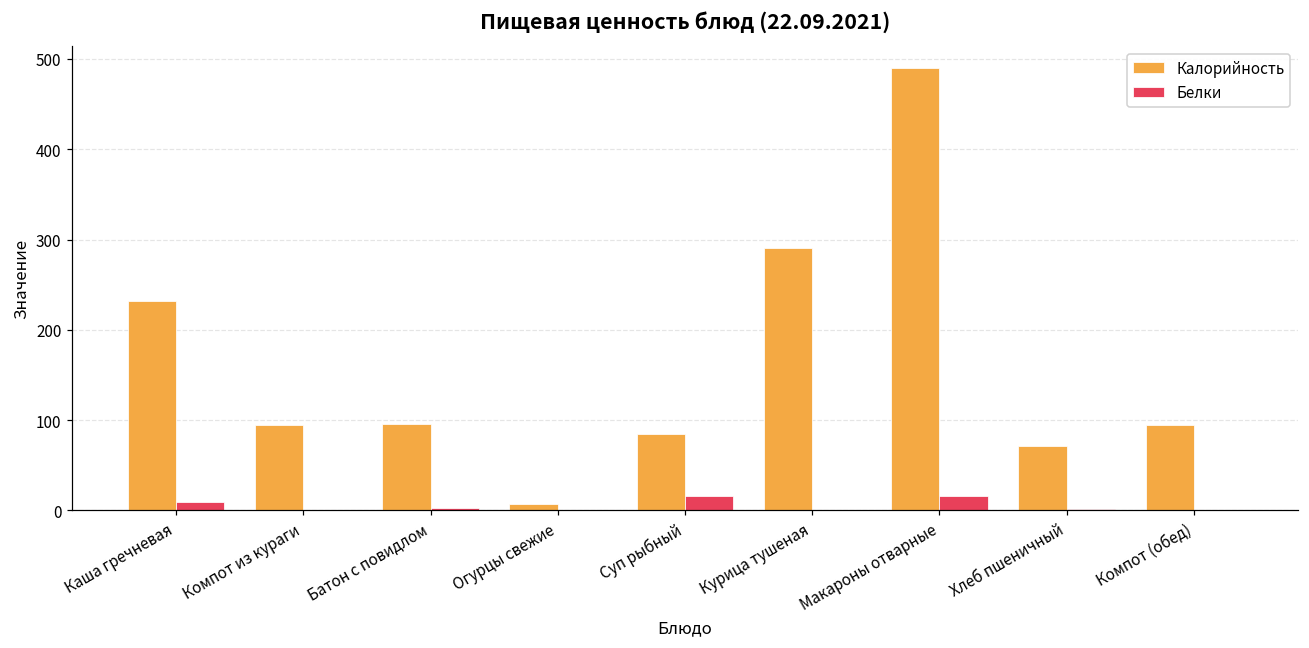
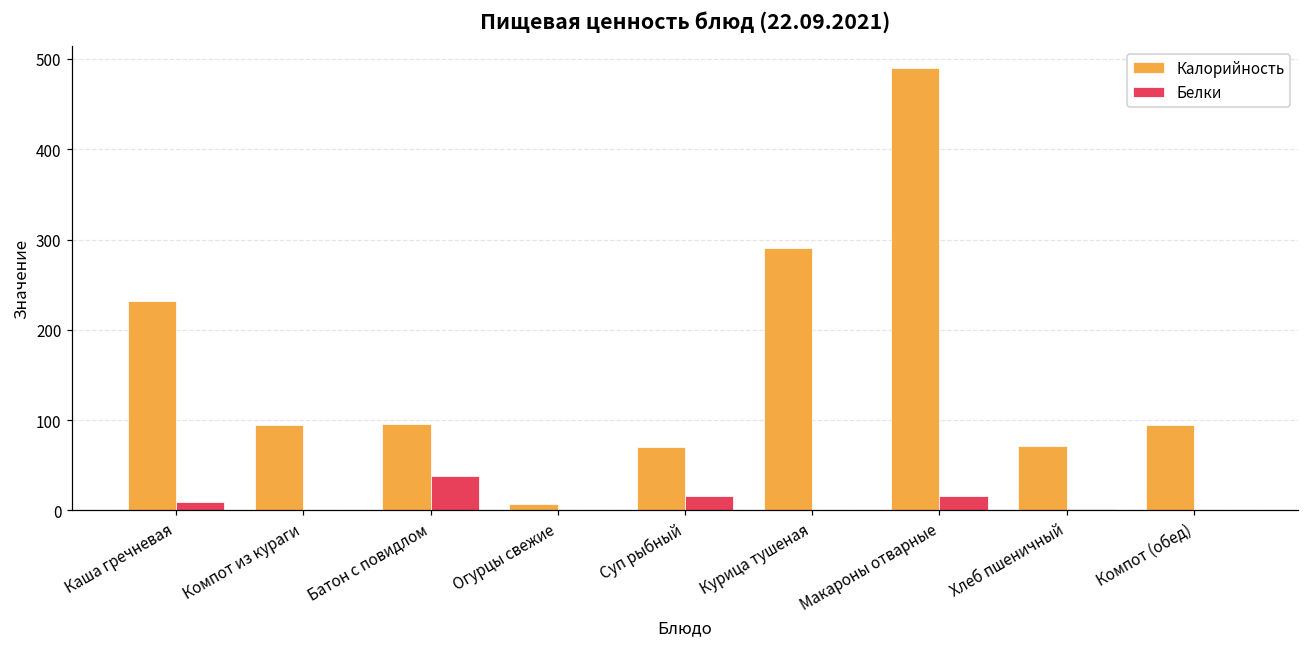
Белки, Батон с повидлом: 0 -> 40
Калорийность, Суп рыбный: 90 -> 70
